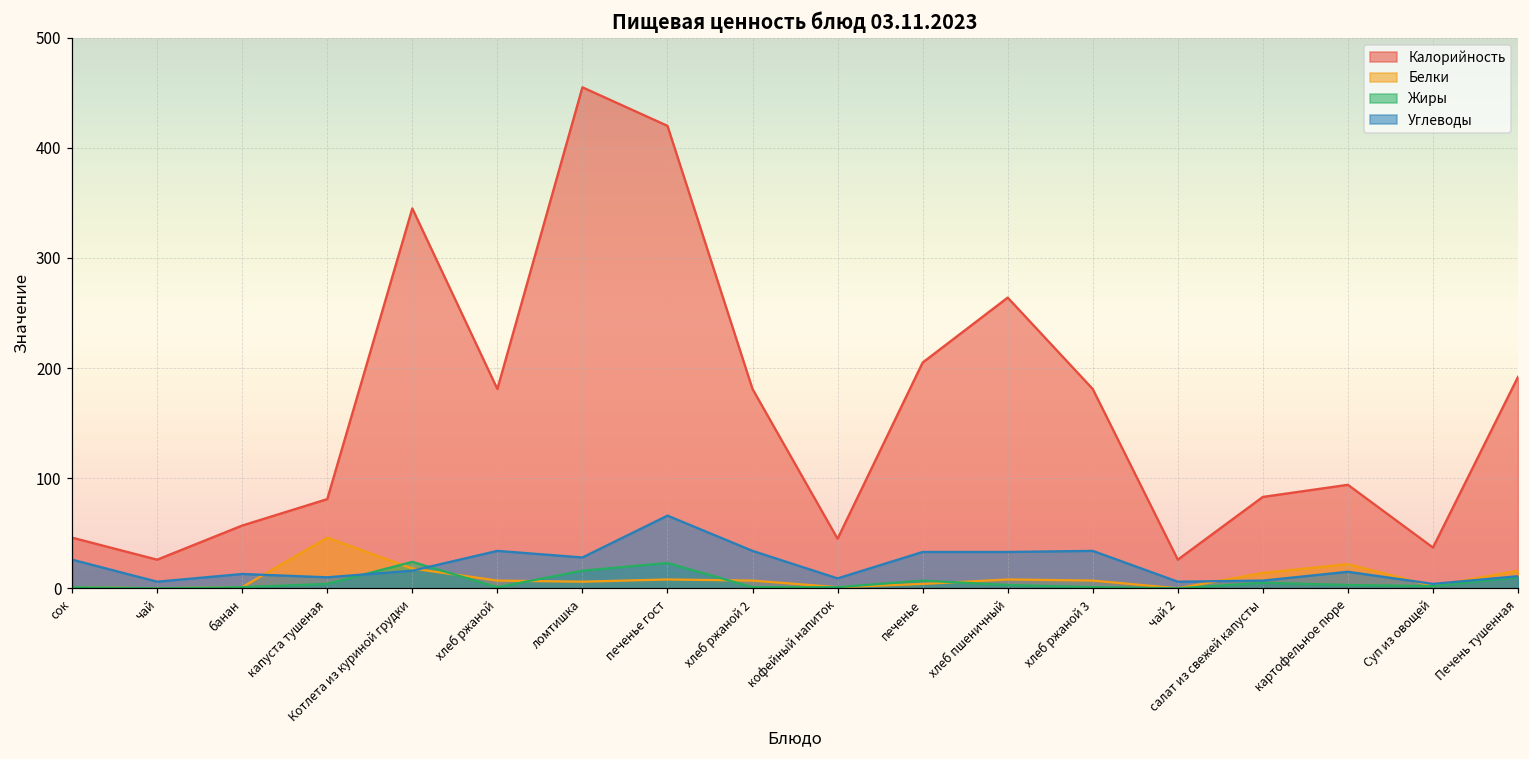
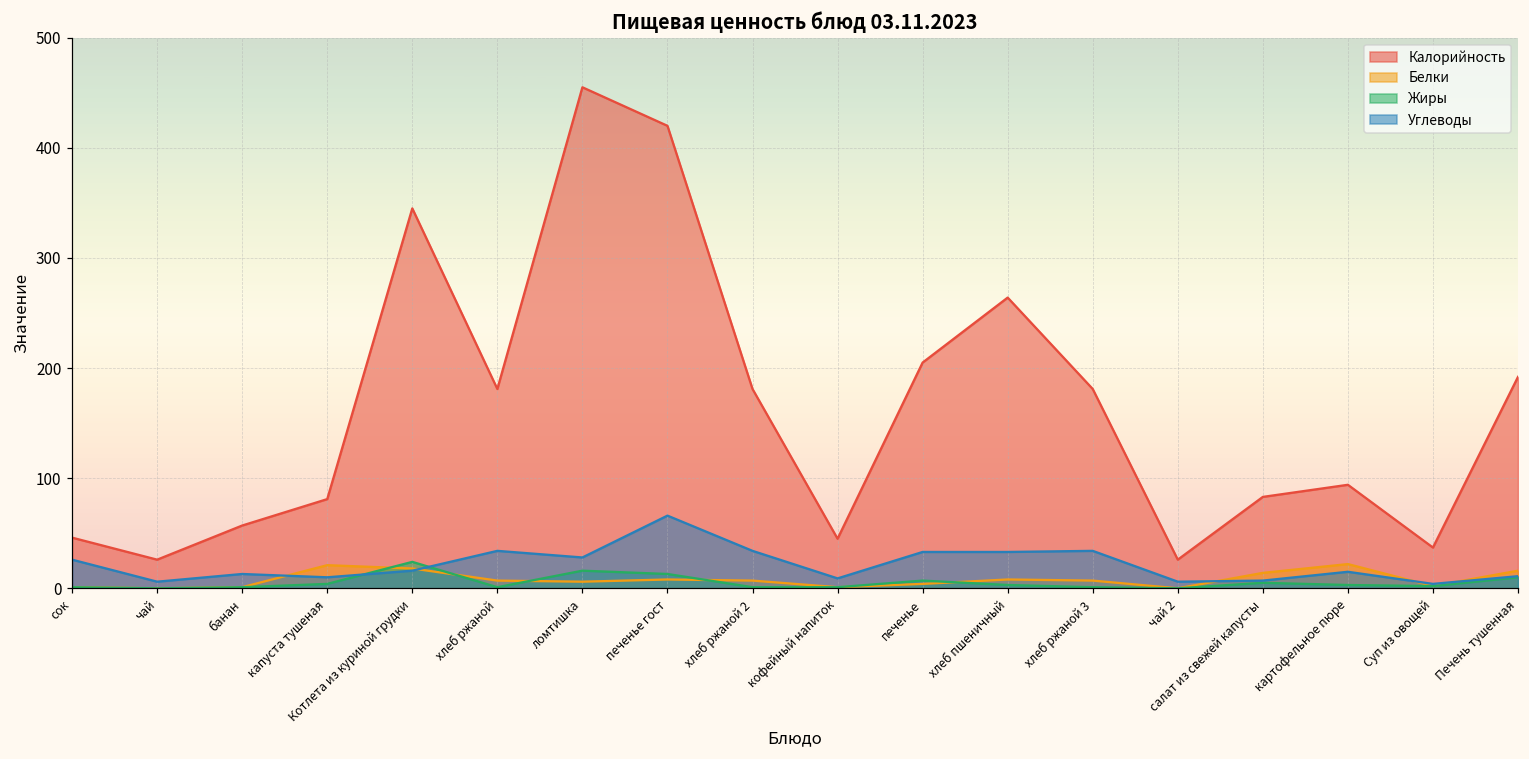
Белки, капуста тушеная: 46 -> 21
Жиры, печенье гост: 23 -> 13
